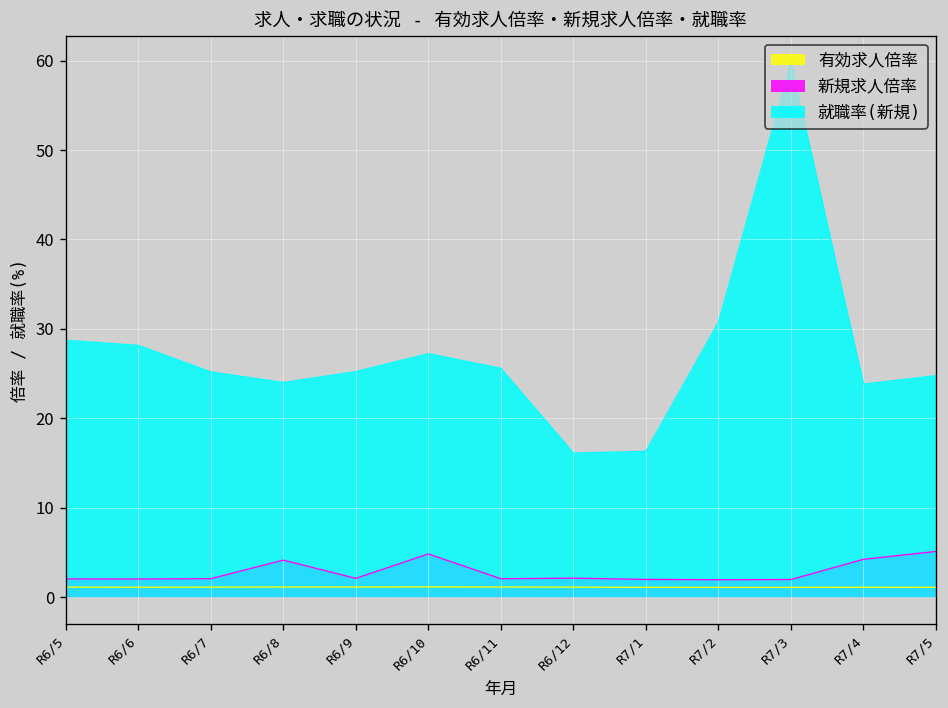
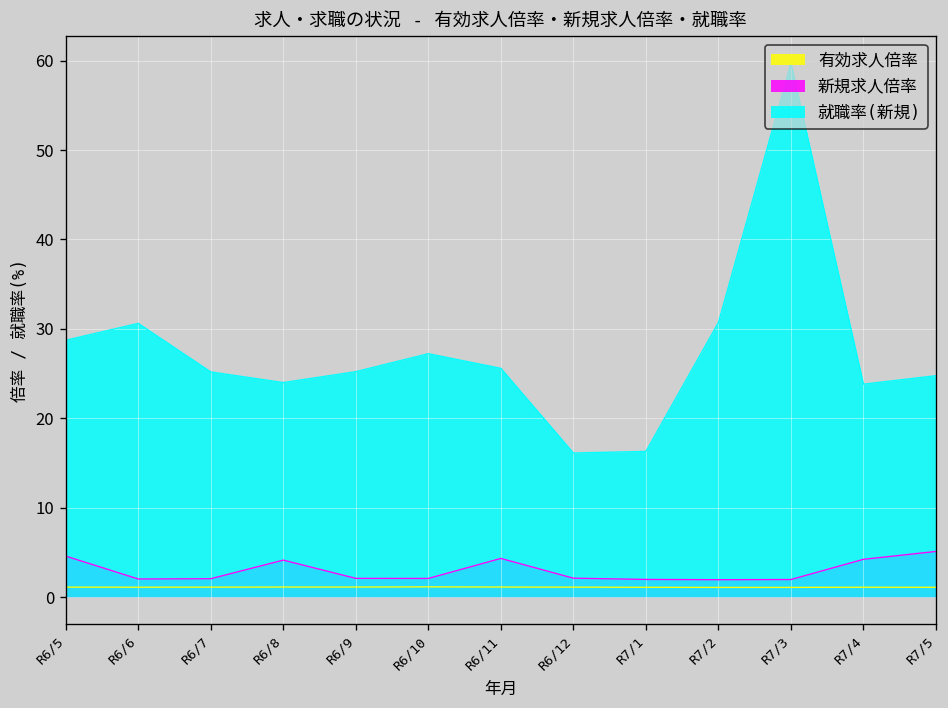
新規求人倍率, R6/5: 2 -> 5
就職率(新規), R6/6: 28 -> 31
新規求人倍率, R6/10: 5 -> 2
新規求人倍率, R6/11: 2 -> 4
